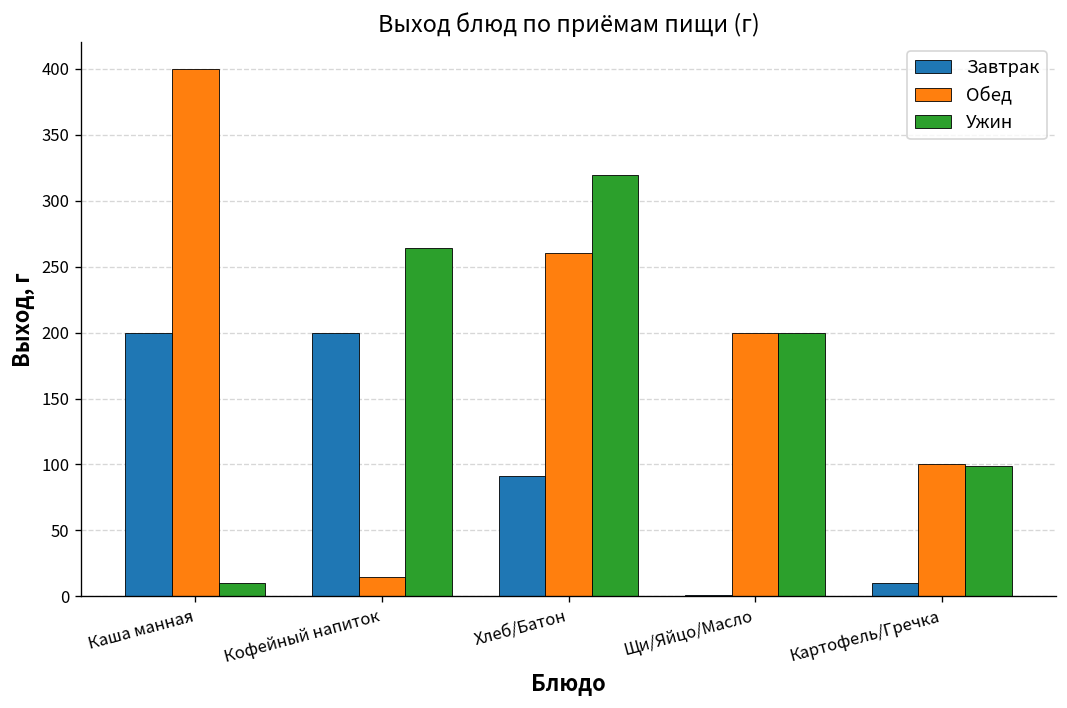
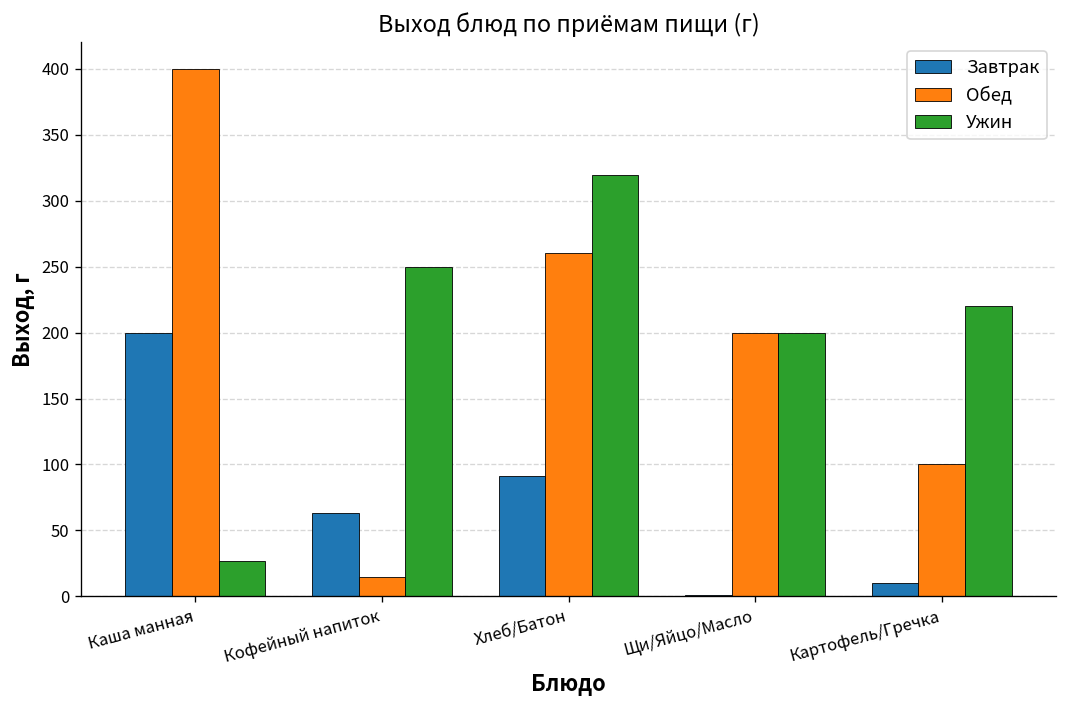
Ужин, Каша манная: 10 -> 27
Завтрак, Кофейный напиток: 200 -> 63
Ужин, Кофейный напиток: 264 -> 250
Ужин, Картофель/Гречка: 99 -> 220
